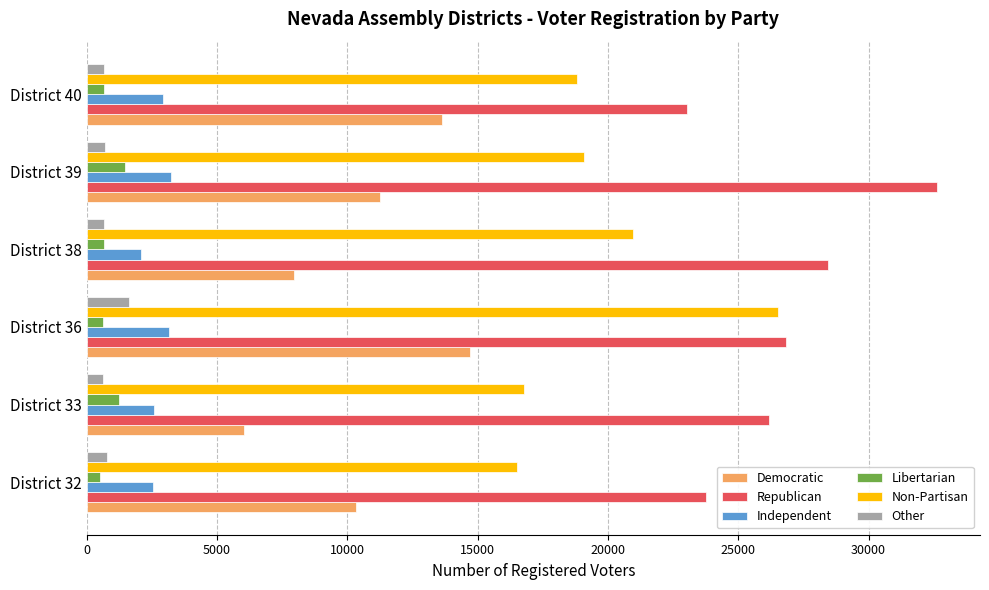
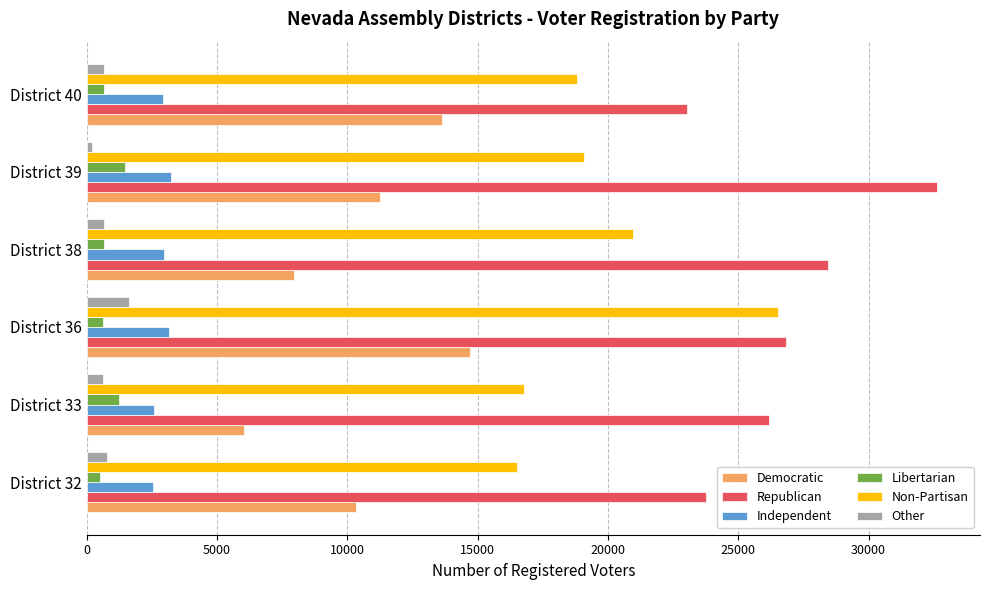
Other, District 39: 700 -> 200
Independent, District 38: 2100 -> 3000
